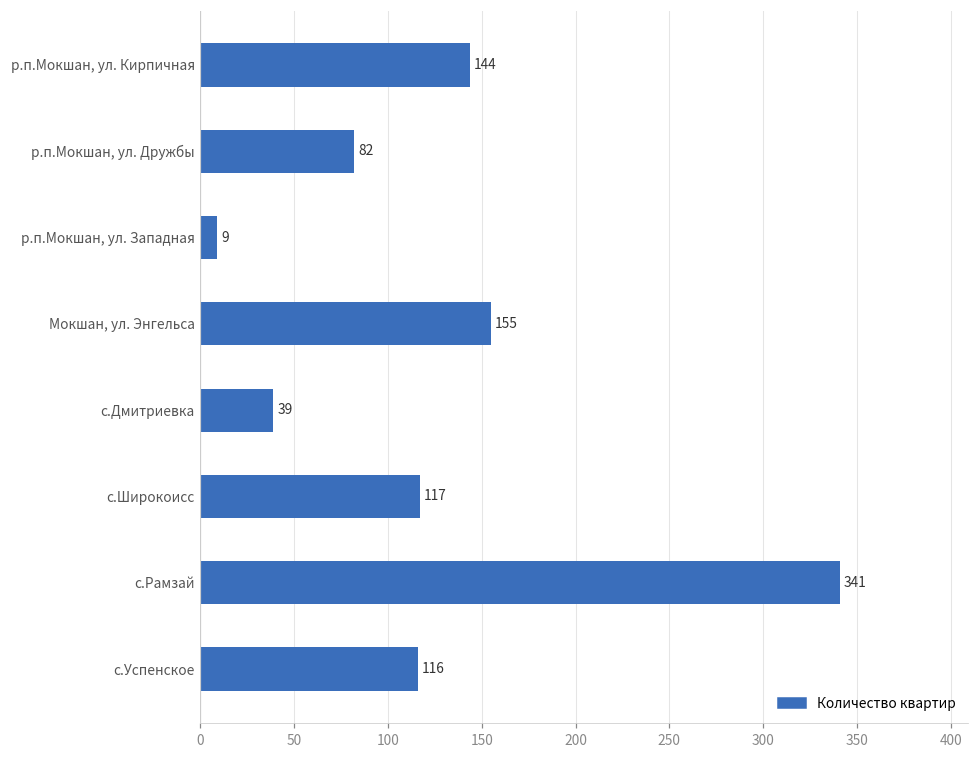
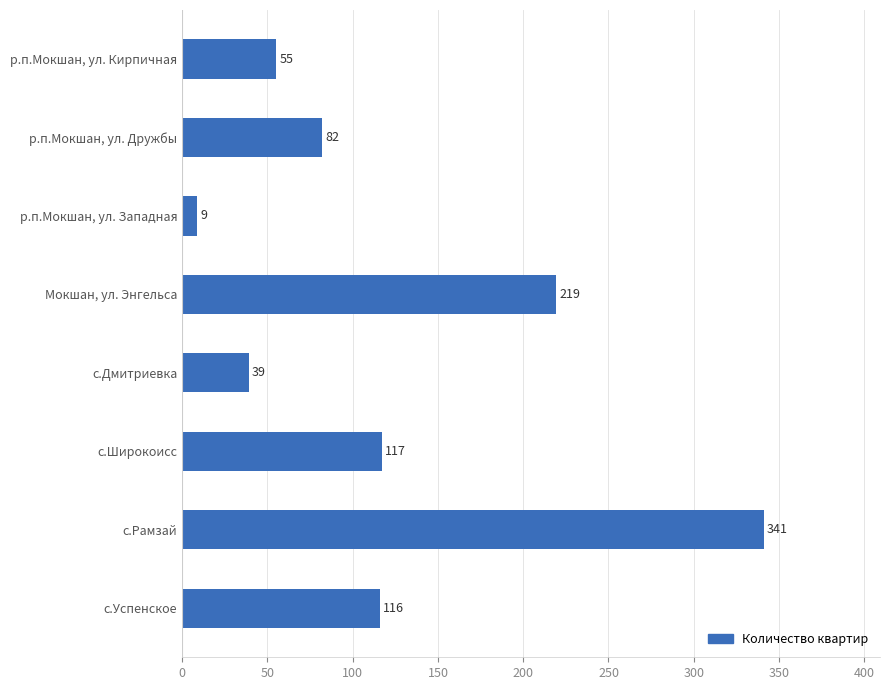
р.п.Мокшан, ул. Кирпичная: 144 -> 55
Мокшан, ул. Энгельса: 155 -> 219
